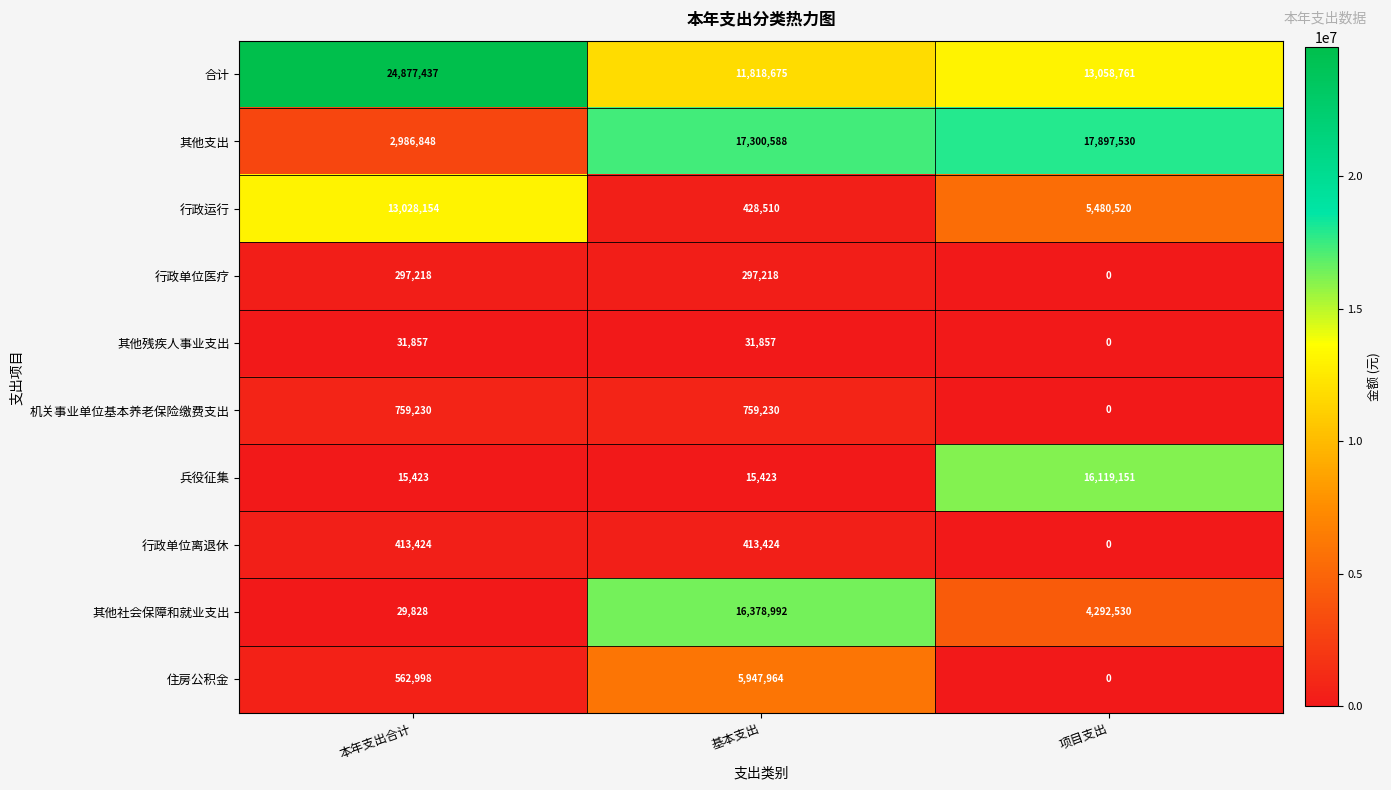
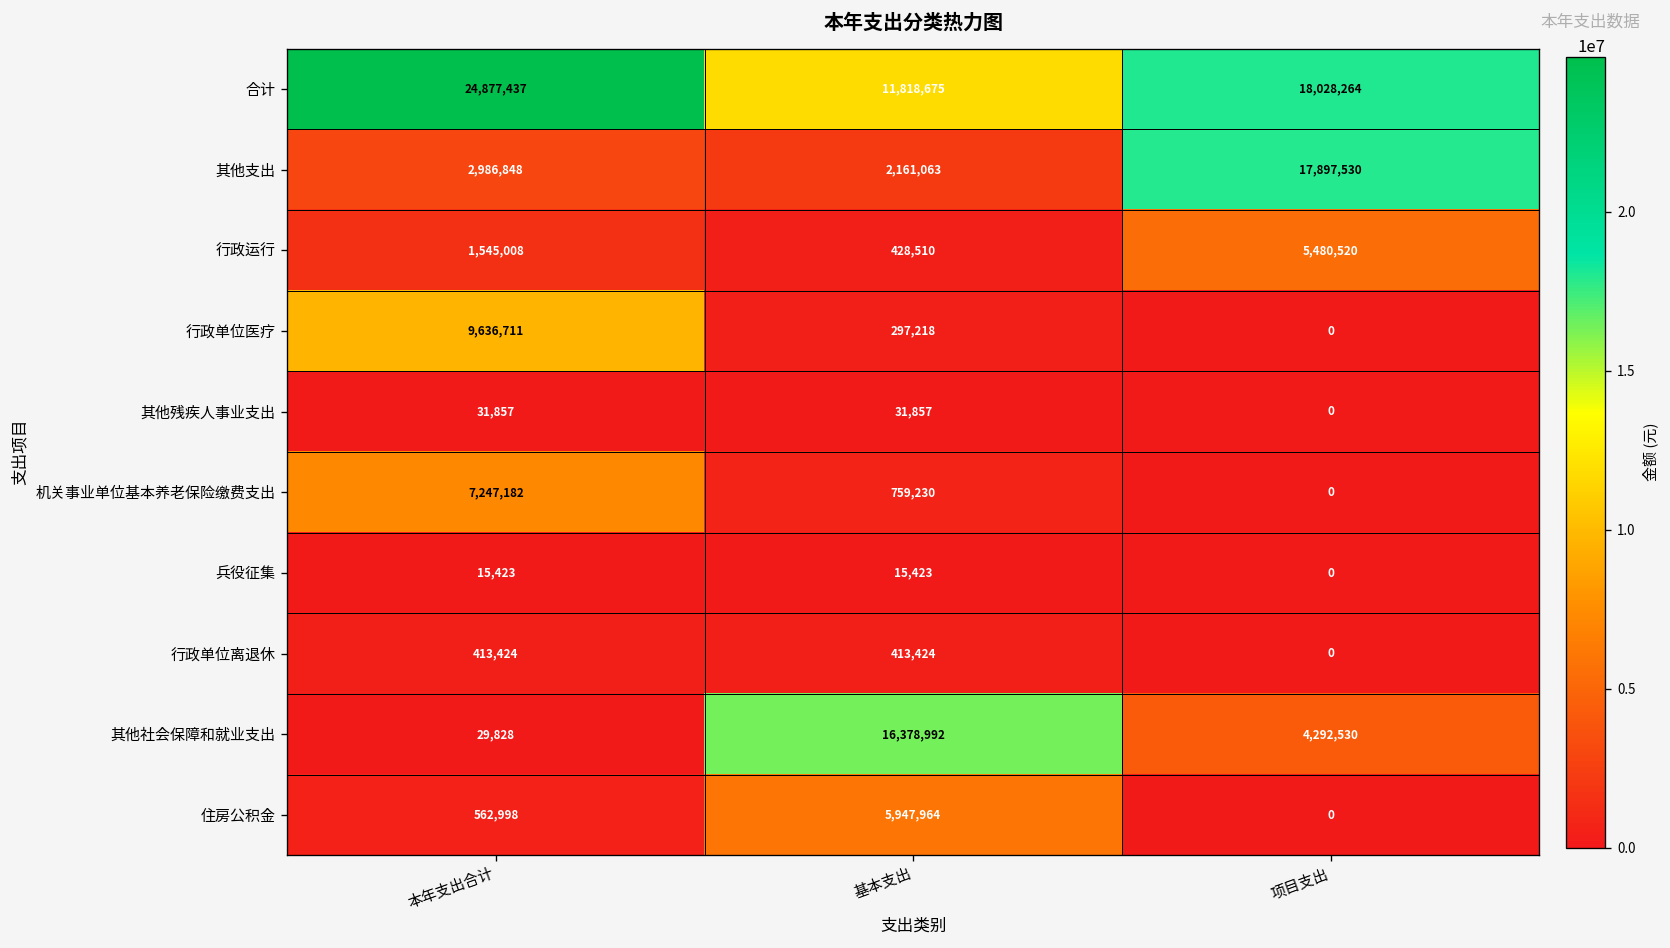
合计, 项目支出: 13,058,761 -> 18,028,264
其他支出, 基本支出: 17,300,588 -> 2,161,063
行政运行, 本年支出合计: 13,028,154 -> 1,545,008
行政单位医疗, 本年支出合计: 297,218 -> 9,636,711
机关事业单位基本养老保险缴费支出, 本年支出合计: 759,230 -> 7,247,182
兵役征集, 项目支出: 16,119,151 -> 0
